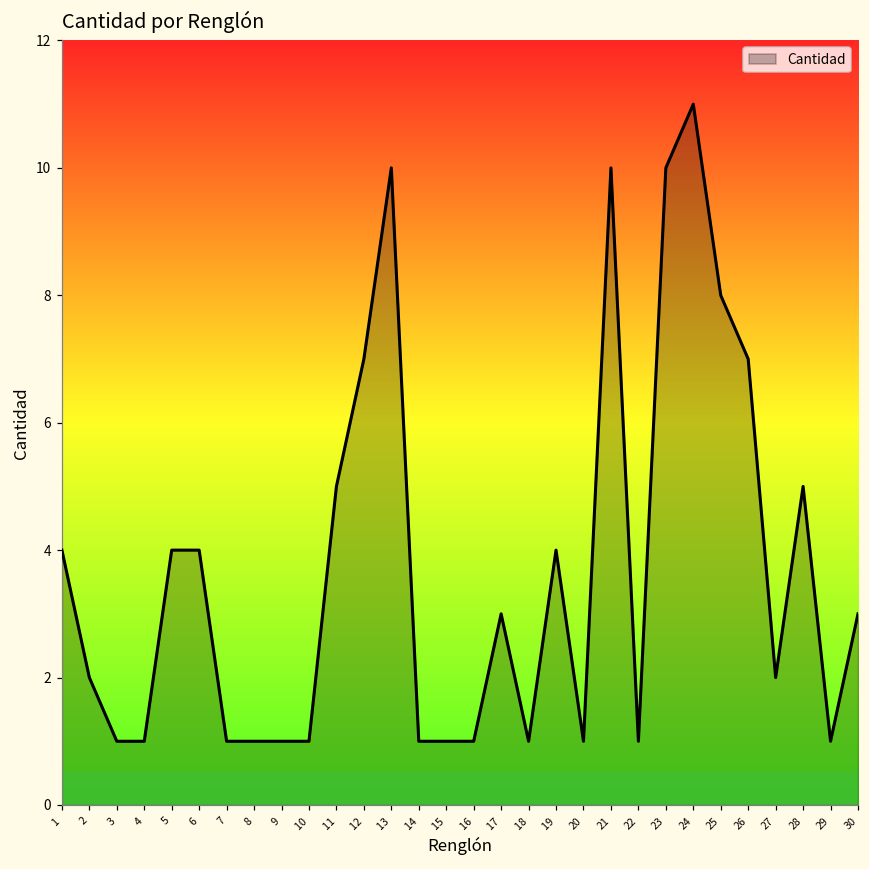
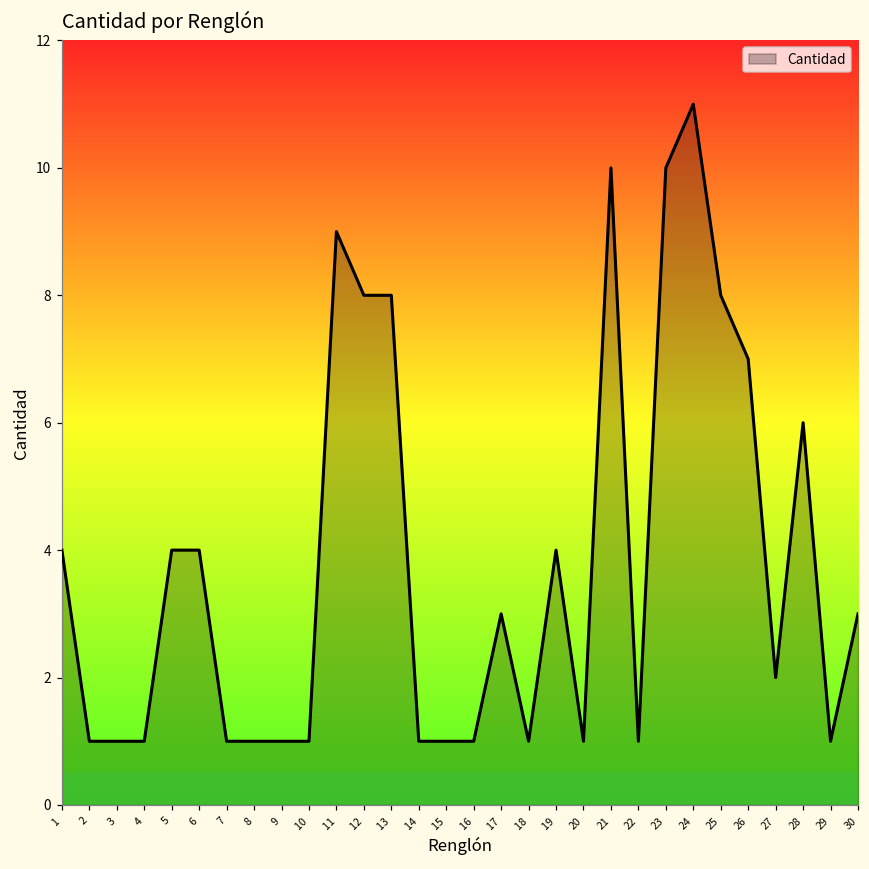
2: 2 -> 1
11: 5 -> 9
12: 7 -> 8
13: 10 -> 8
28: 5 -> 6
